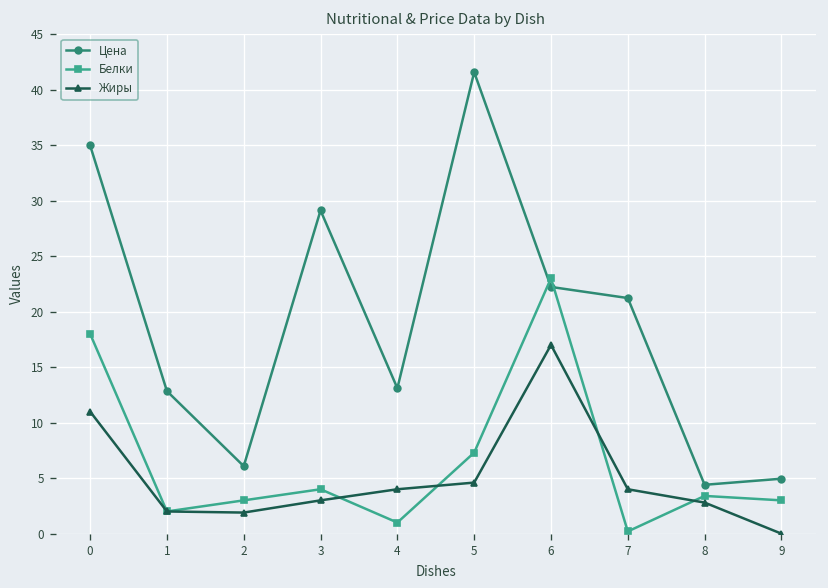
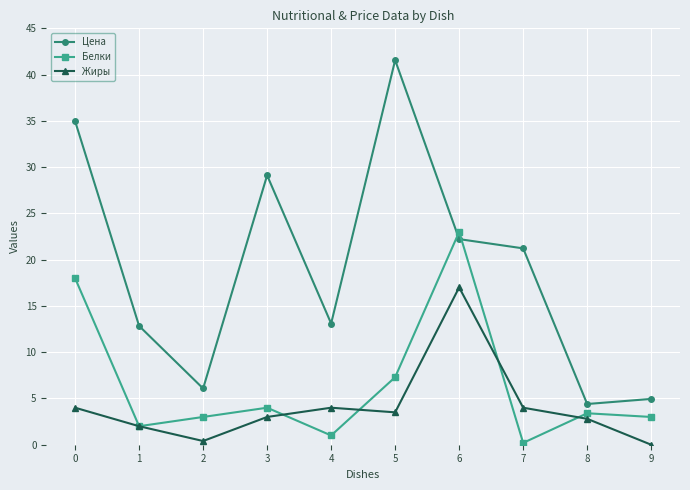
Жиры, 0: 11 -> 4
Жиры, 2: 2 -> 0
Жиры, 5: 5 -> 4
